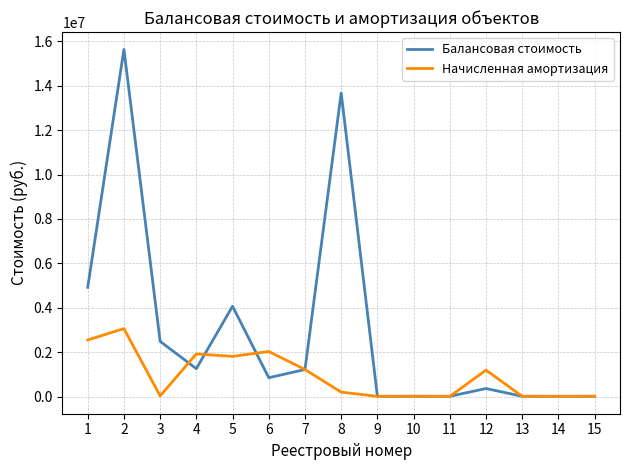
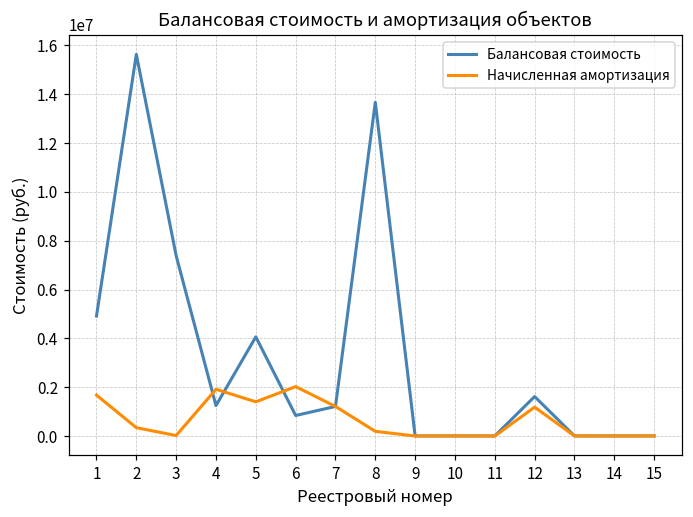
Начисленная амортизация, 1: 2500000 -> 1700000
Начисленная амортизация, 2: 3100000 -> 300000
Балансовая стоимость, 3: 2500000 -> 7400000
Начисленная амортизация, 5: 1800000 -> 1400000
Балансовая стоимость, 12: 400000 -> 1600000
